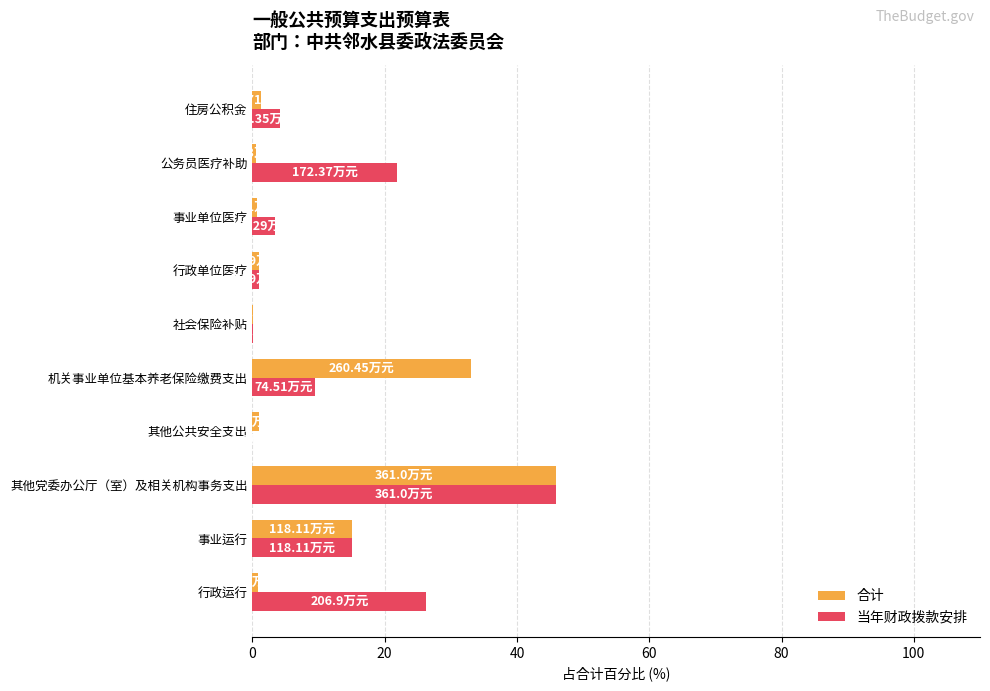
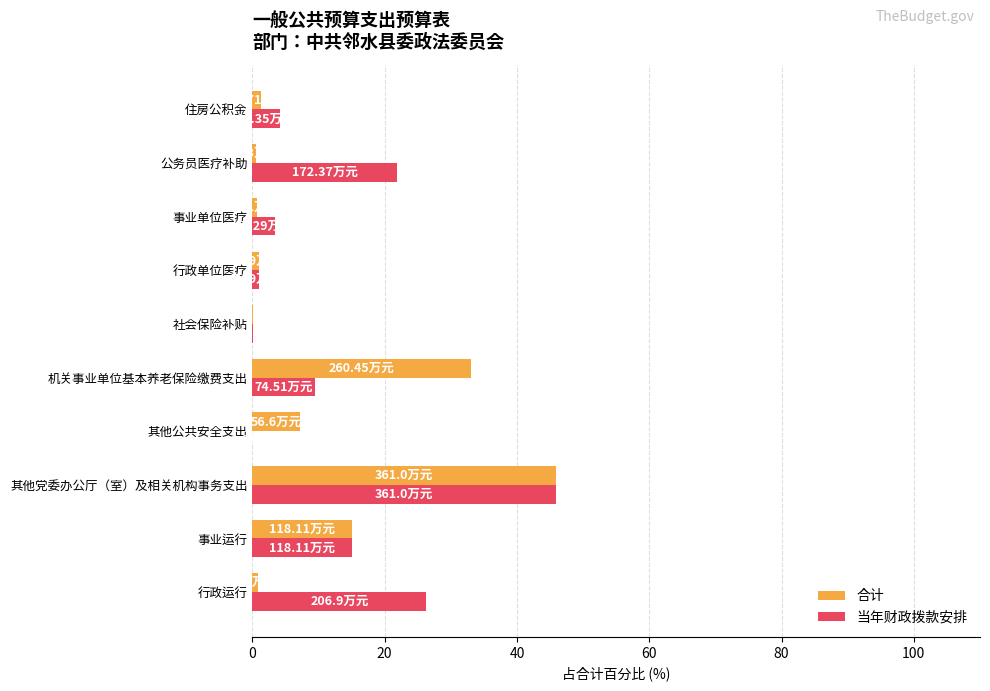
合计, 其他公共安全支出: 1 -> 7
